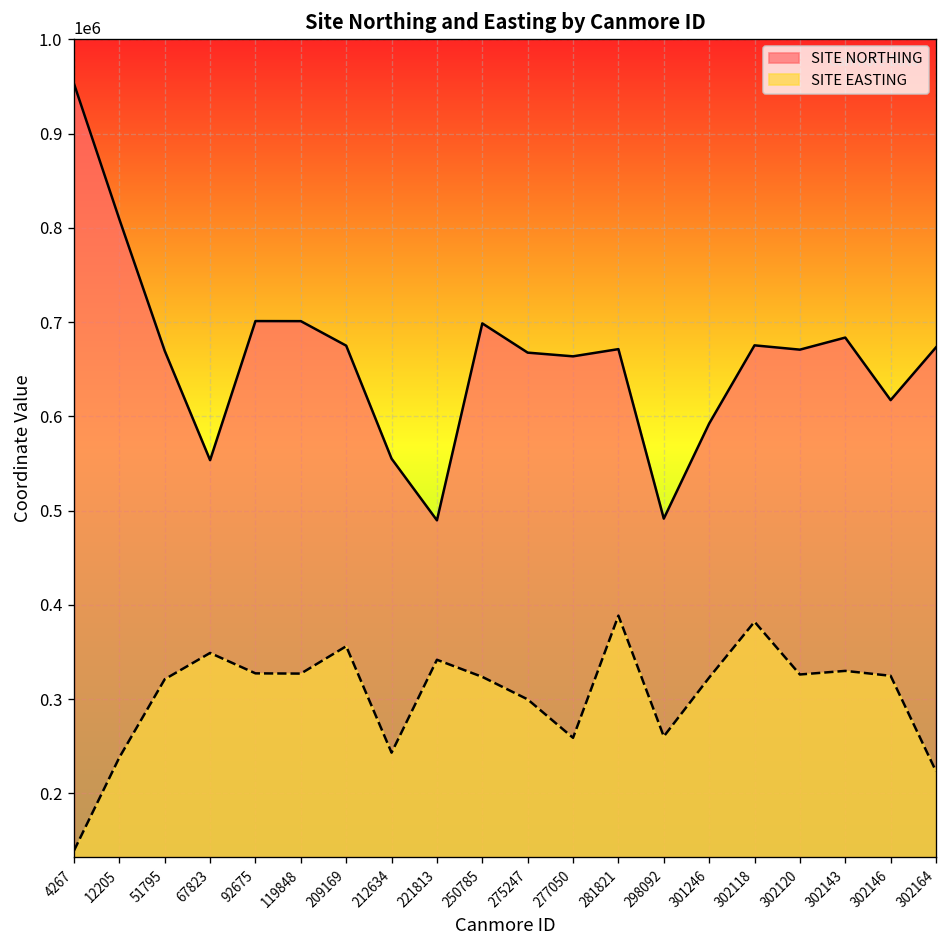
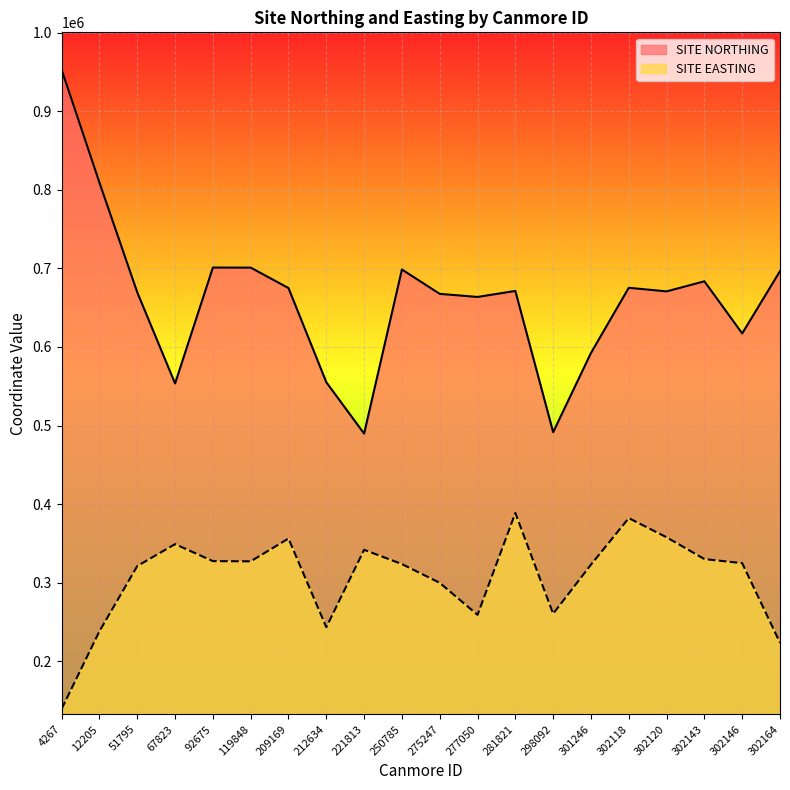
SITE EASTING, 302120: 330000 -> 360000
SITE NORTHING, 302164: 670000 -> 700000
